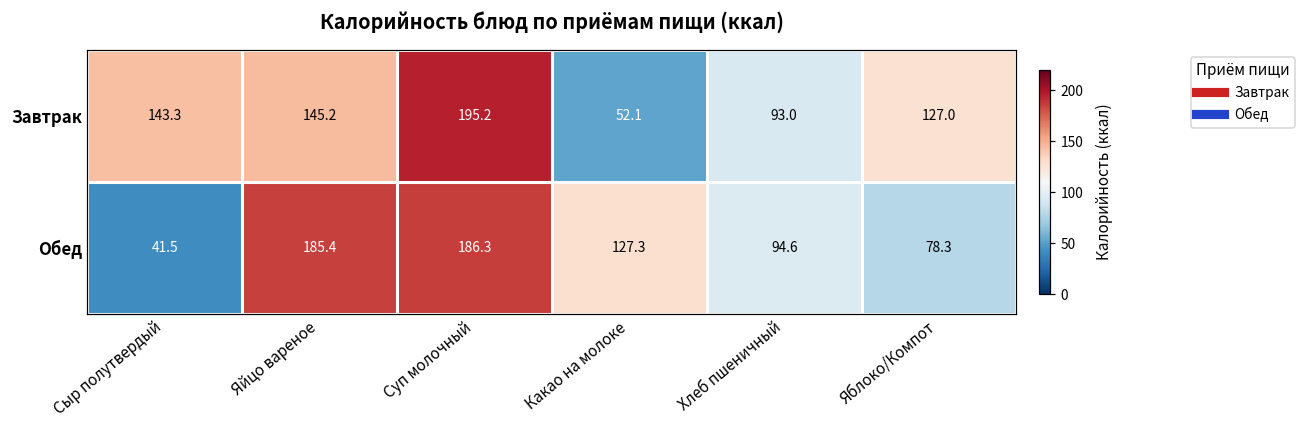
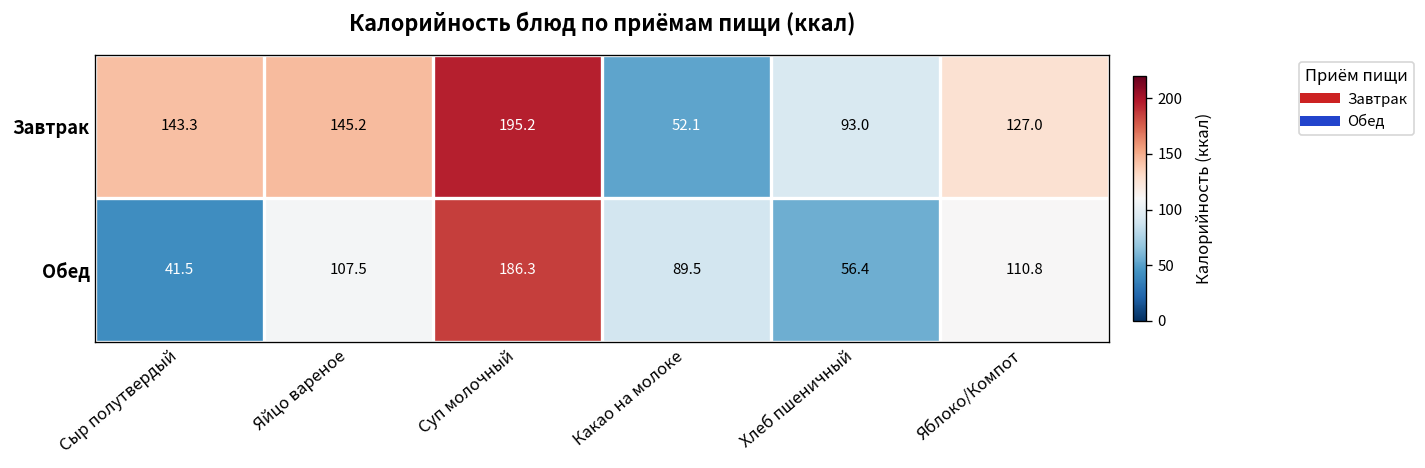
Обед, Яйцо вареное: 185.4 -> 107.5
Обед, Какао на молоке: 127.3 -> 89.5
Обед, Хлеб пшеничный: 94.6 -> 56.4
Обед, Яблоко/Компот: 78.3 -> 110.8
